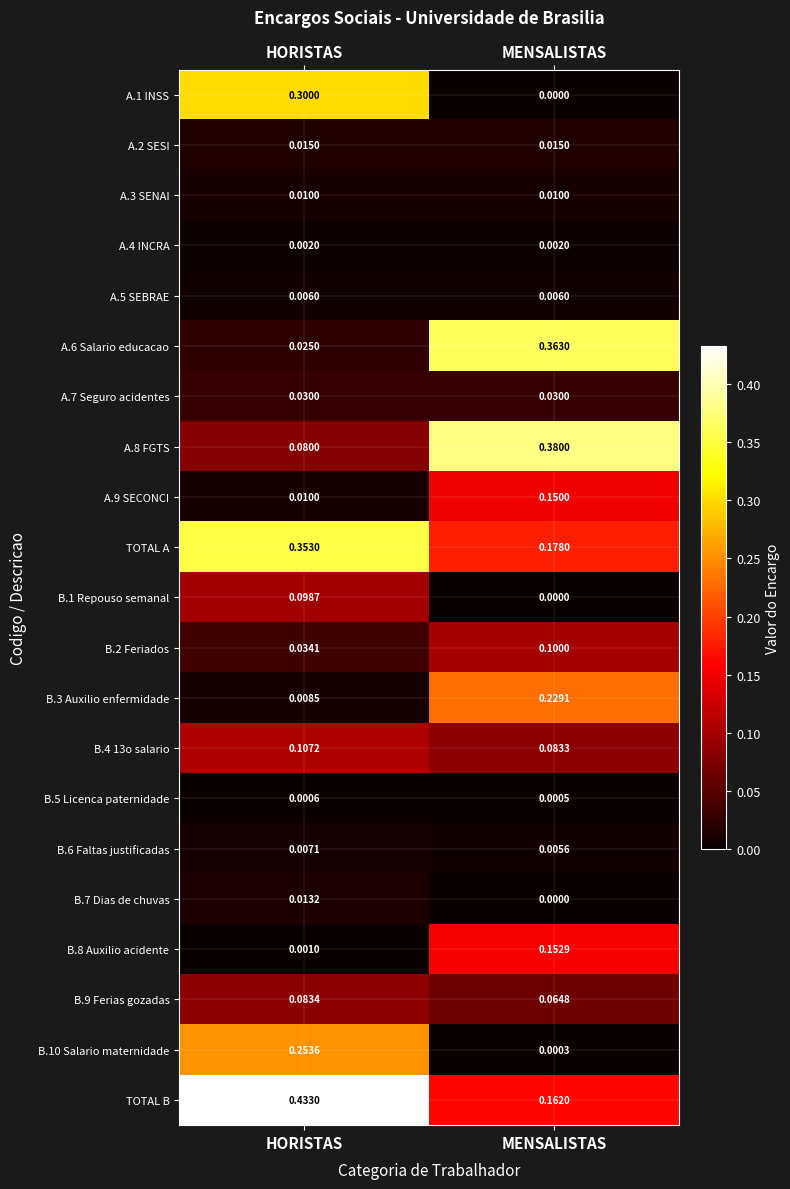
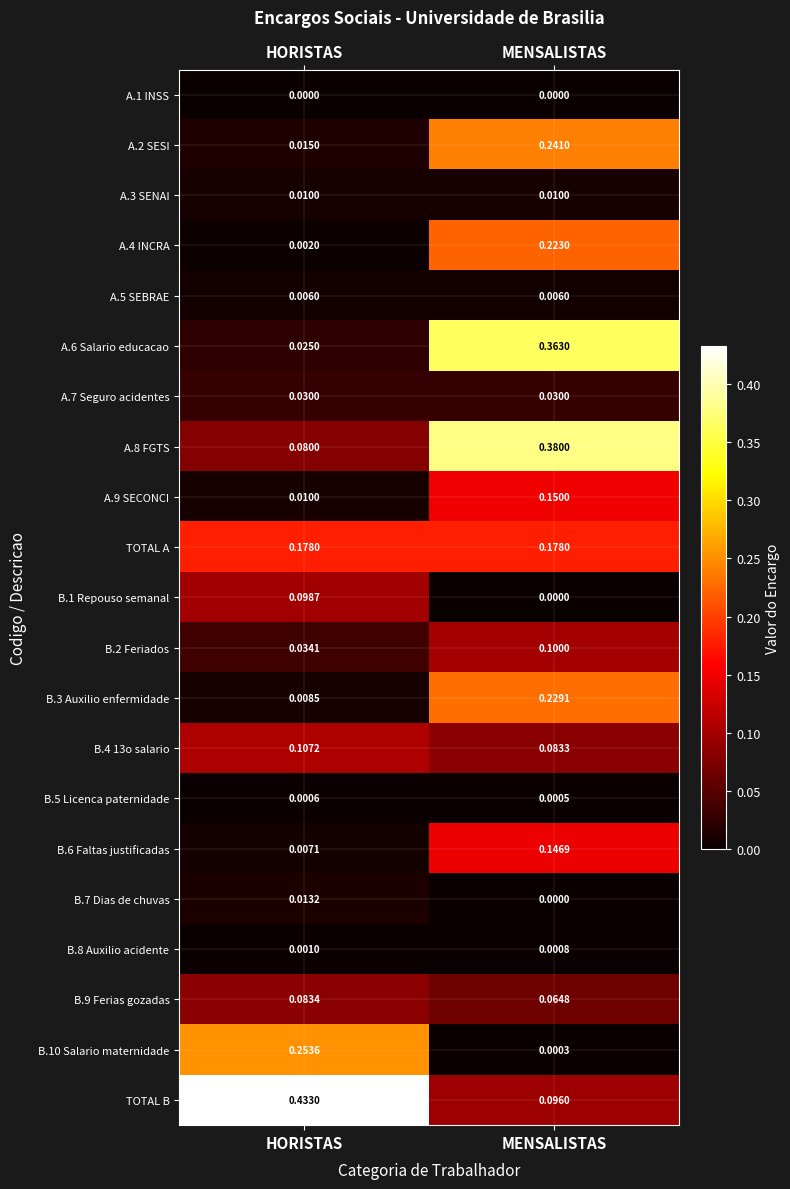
A.1 INSS, HORISTAS: 0.3000 -> 0.0000
A.2 SESI, MENSALISTAS: 0.0150 -> 0.2410
A.4 INCRA, MENSALISTAS: 0.0020 -> 0.2230
TOTAL A, HORISTAS: 0.3530 -> 0.1780
B.6 Faltas justificadas, MENSALISTAS: 0.0056 -> 0.1469
B.8 Auxilio acidente, MENSALISTAS: 0.1529 -> 0.0008
TOTAL B, MENSALISTAS: 0.1620 -> 0.0960
